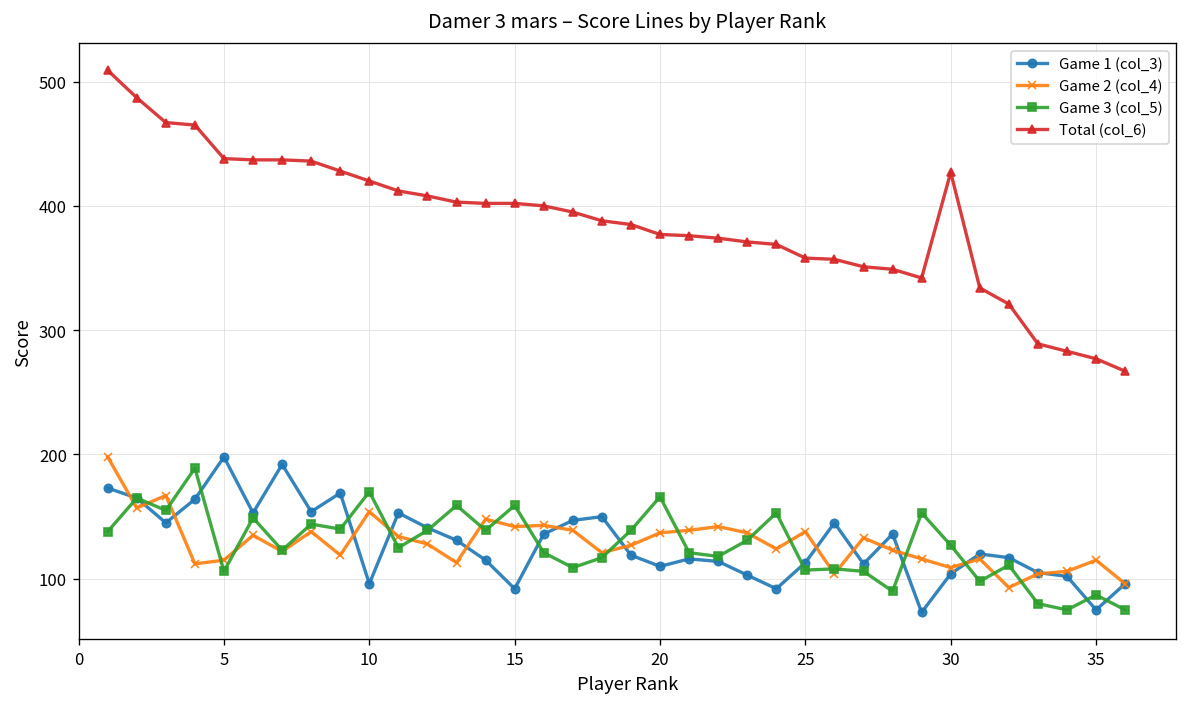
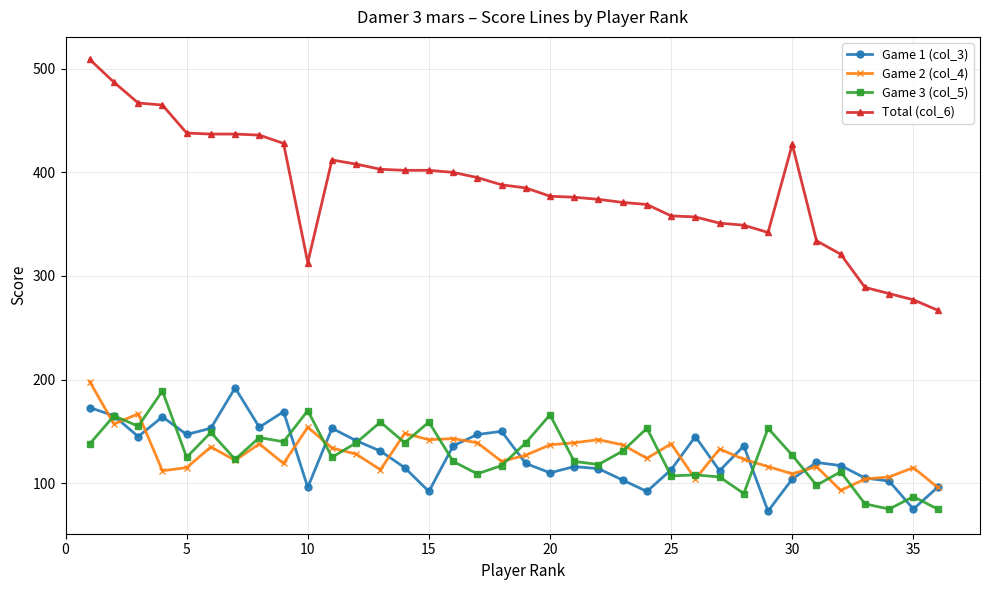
Game 1 (col_3), 5: 198 -> 147
Game 3 (col_5), 5: 106 -> 125
Total (col_6), 10: 420 -> 313
